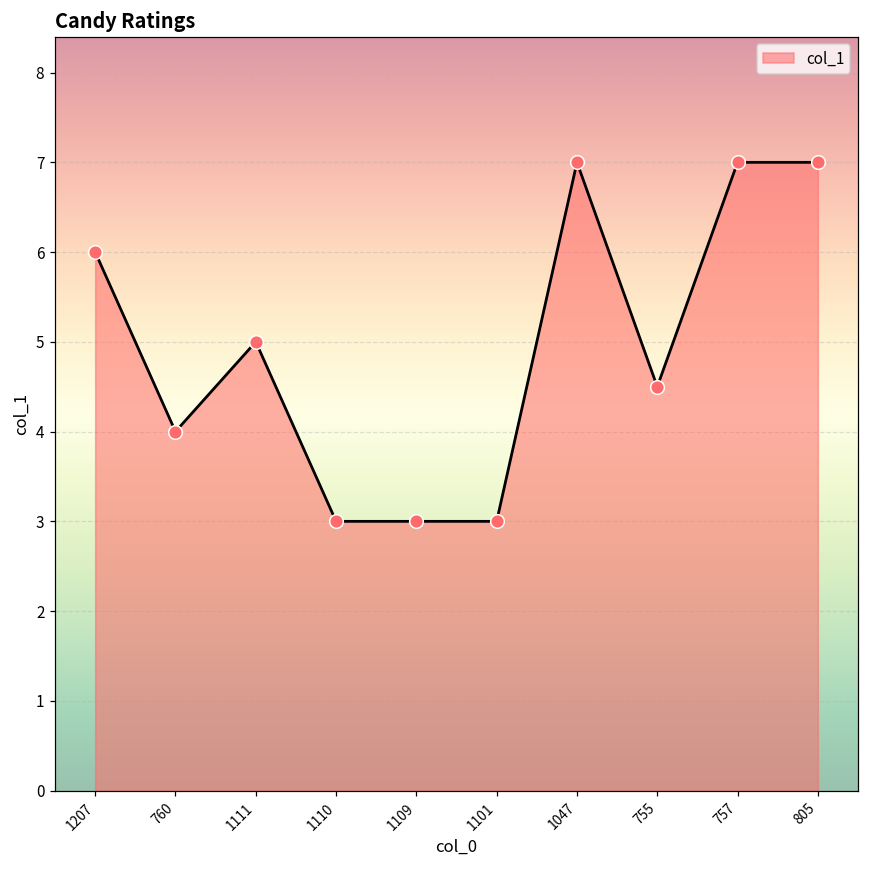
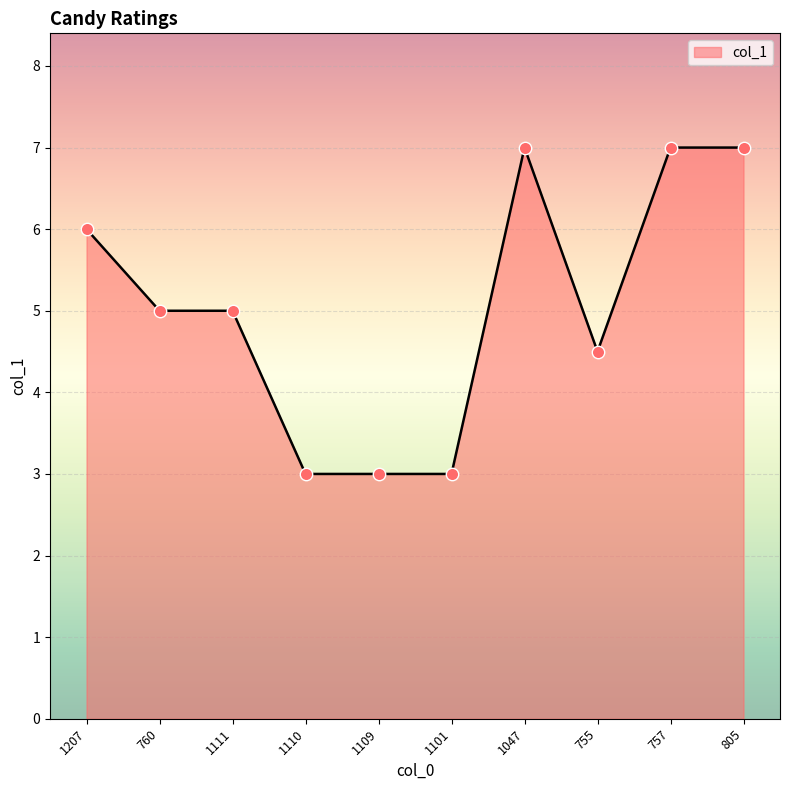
760: 4 -> 5
